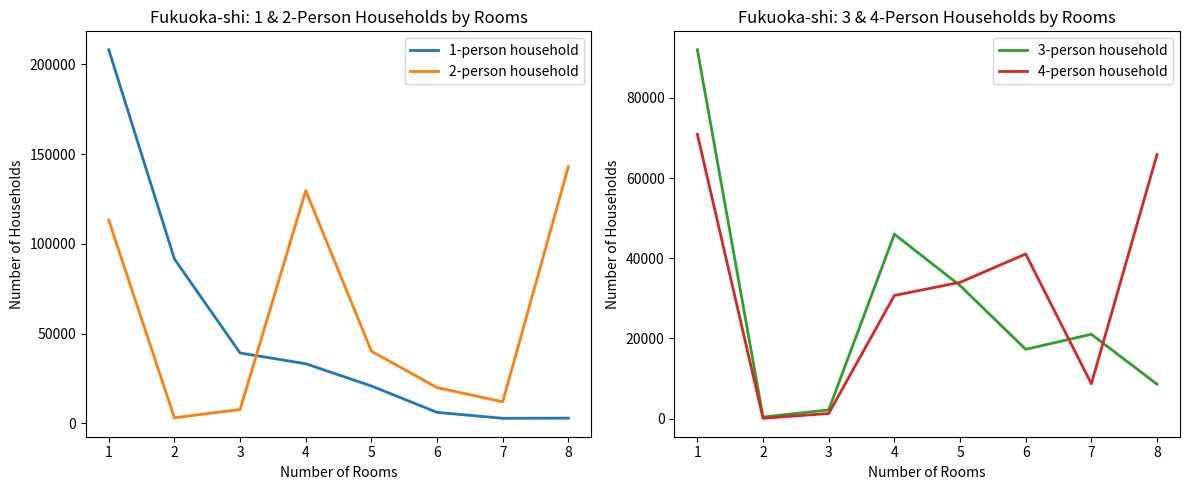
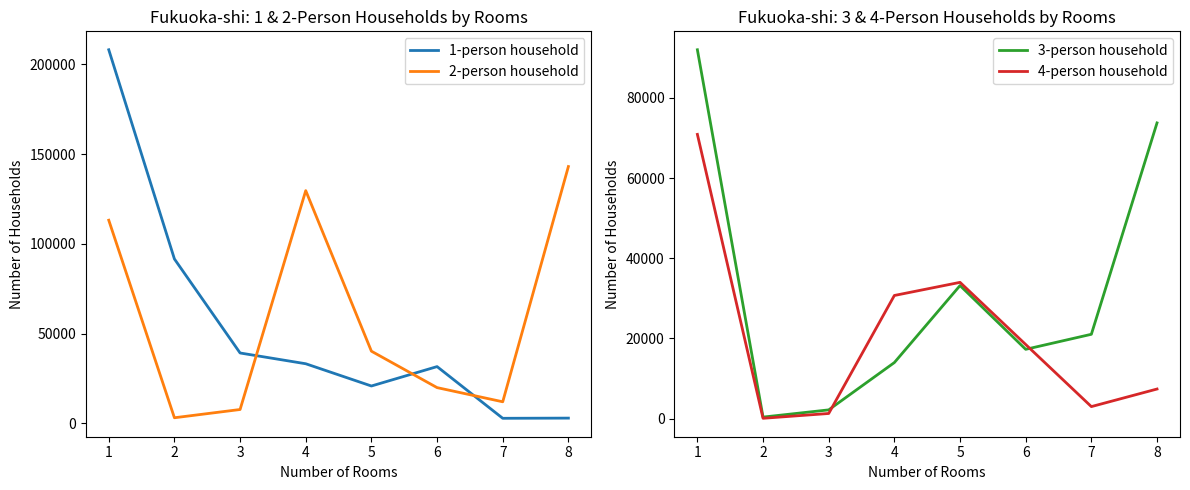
Fukuoka-shi: 1 & 2-Person Households by Rooms, 1-person household, 6: 6000 -> 32000
Fukuoka-shi: 3 & 4-Person Households by Rooms, 3-person household, 4: 46000 -> 14000
Fukuoka-shi: 3 & 4-Person Households by Rooms, 4-person household, 6: 41000 -> 19000
Fukuoka-shi: 3 & 4-Person Households by Rooms, 4-person household, 7: 9000 -> 3000
Fukuoka-shi: 3 & 4-Person Households by Rooms, 3-person household, 8: 9000 -> 74000
Fukuoka-shi: 3 & 4-Person Households by Rooms, 4-person household, 8: 66000 -> 7000
